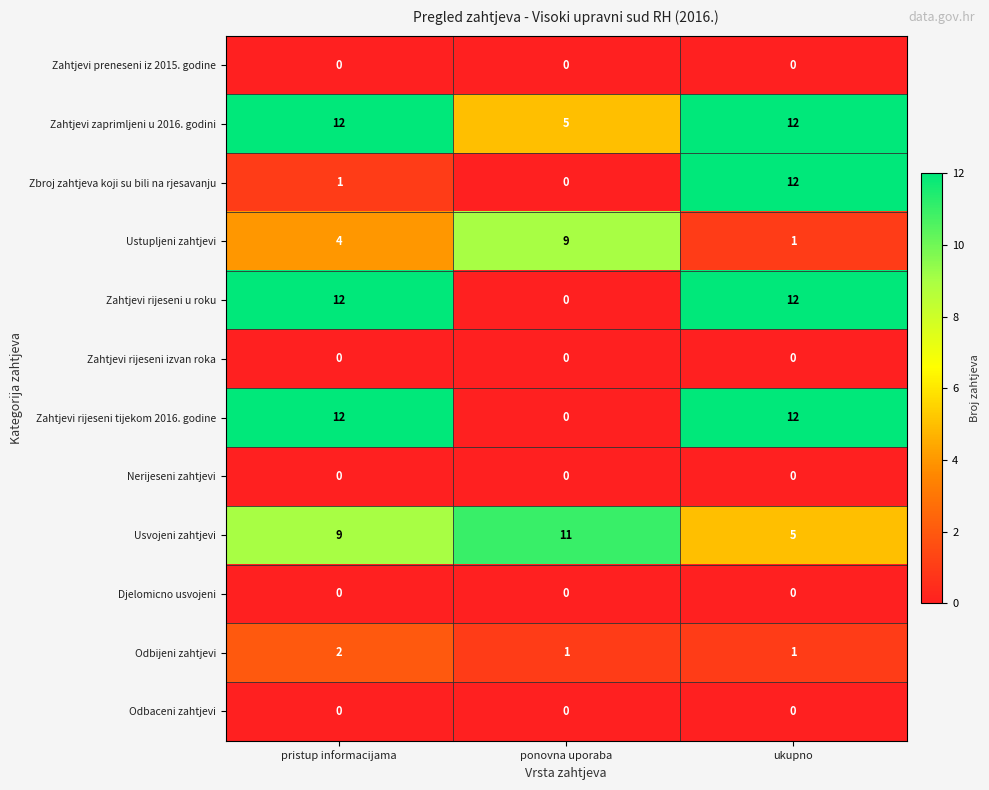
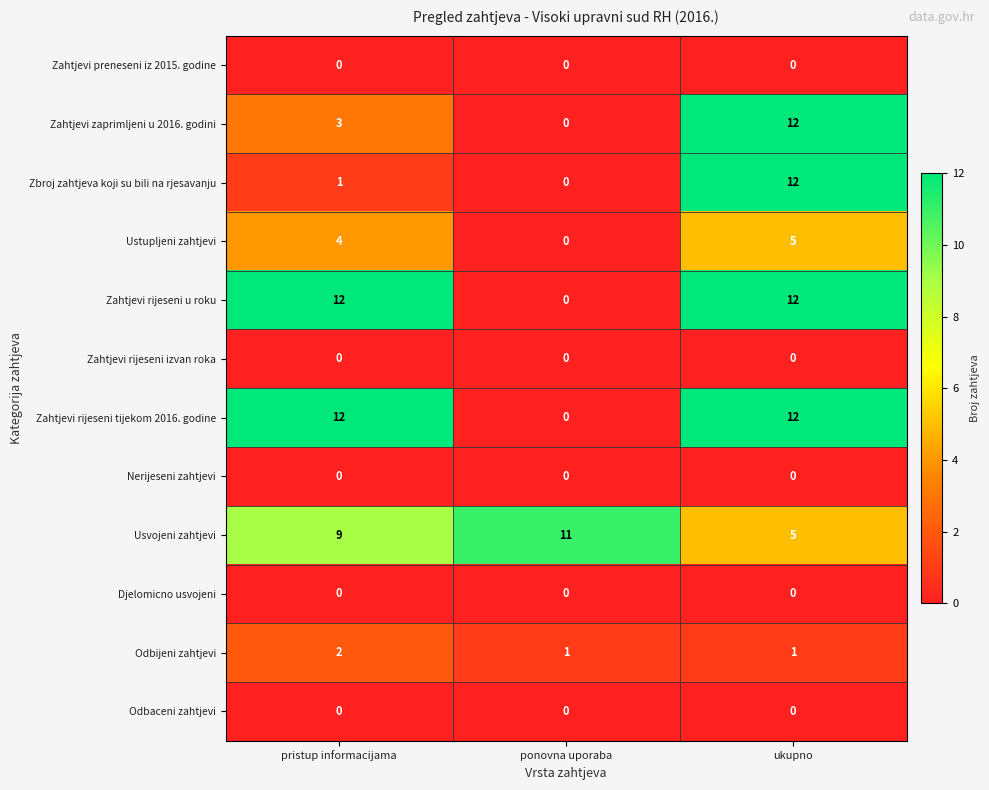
Zahtjevi zaprimljeni u 2016. godini, pristup informacijama: 12 -> 3
Zahtjevi zaprimljeni u 2016. godini, ponovna uporaba: 5 -> 0
Ustupljeni zahtjevi, ponovna uporaba: 9 -> 0
Ustupljeni zahtjevi, ukupno: 1 -> 5
